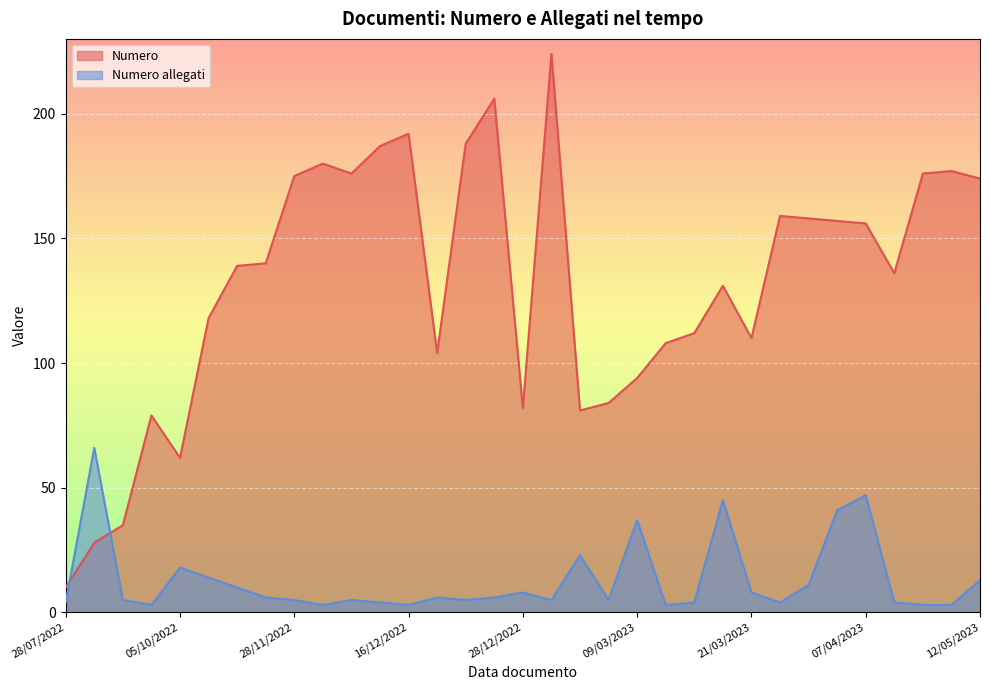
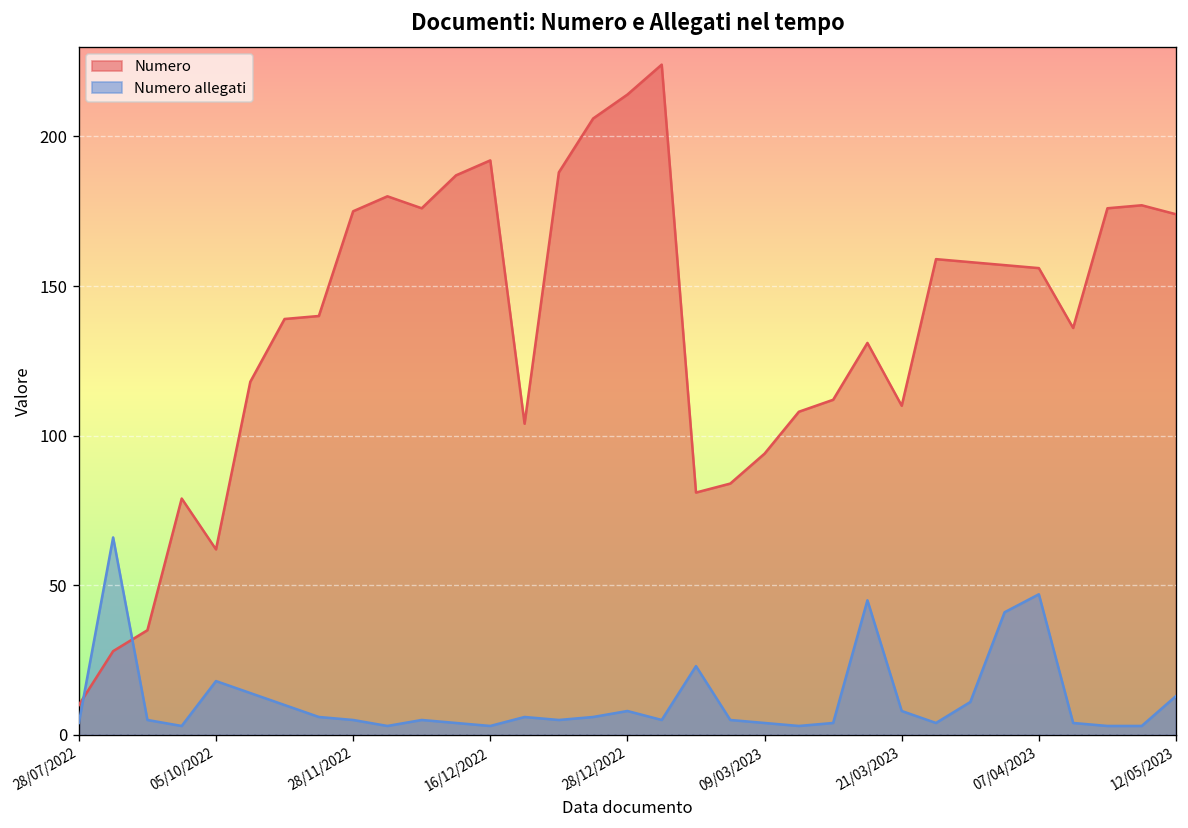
Numero, 28/12/2022: 82 -> 214
Numero allegati, 09/03/2023: 37 -> 4
